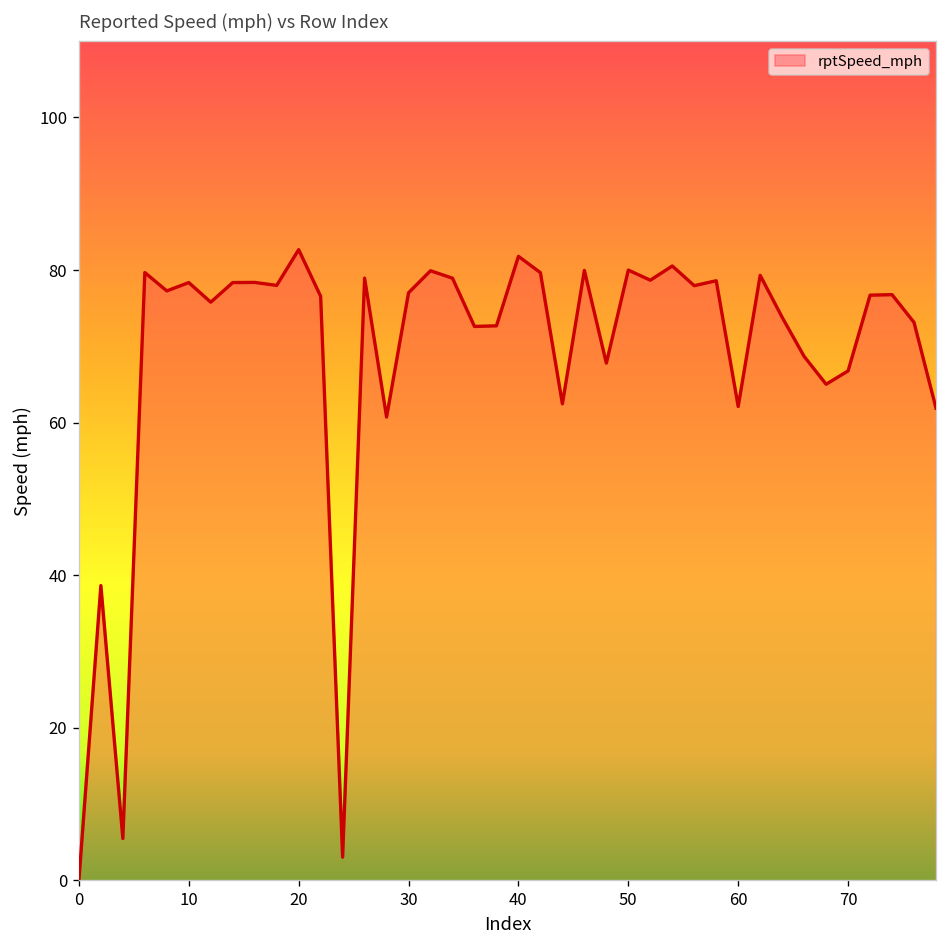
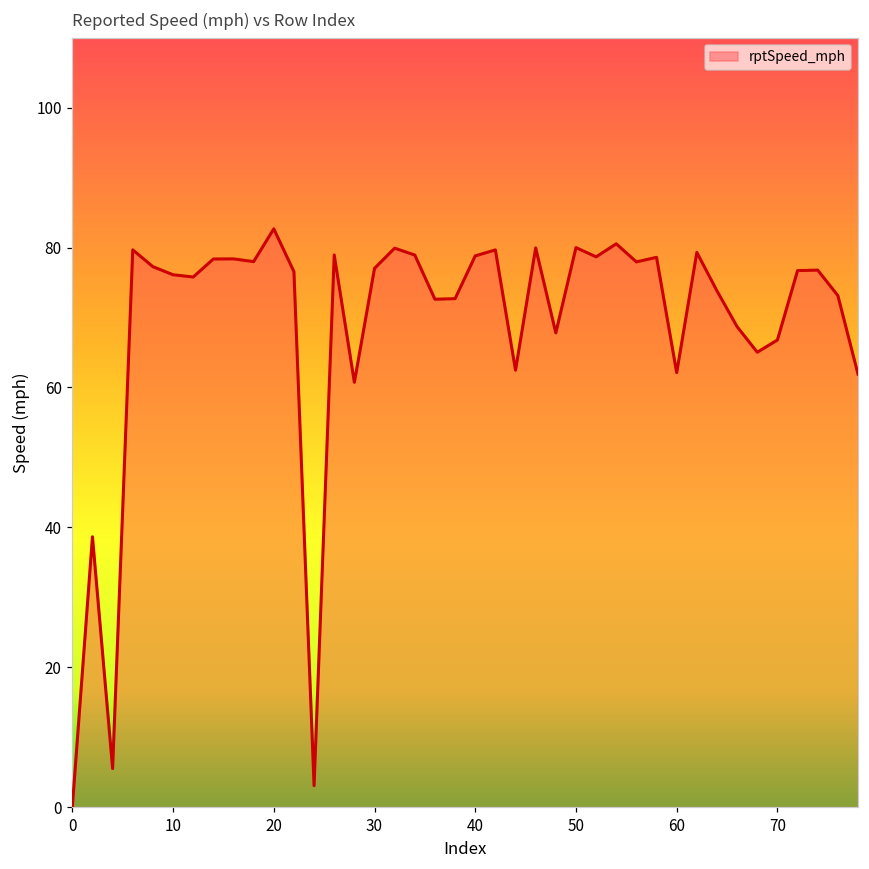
10: 78 -> 76
40: 82 -> 79
